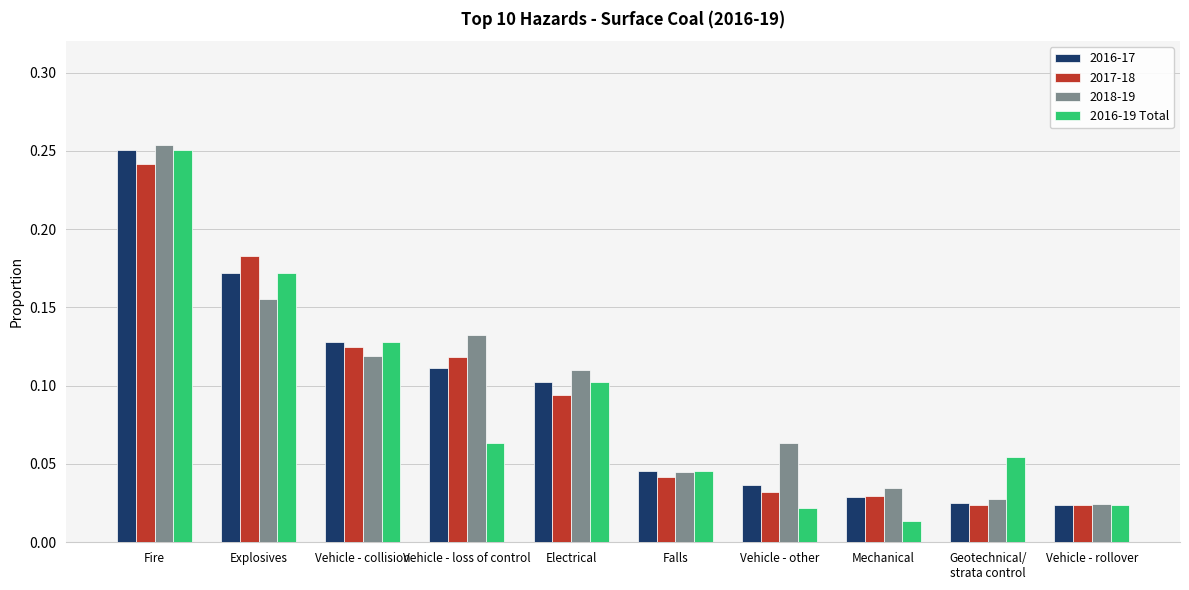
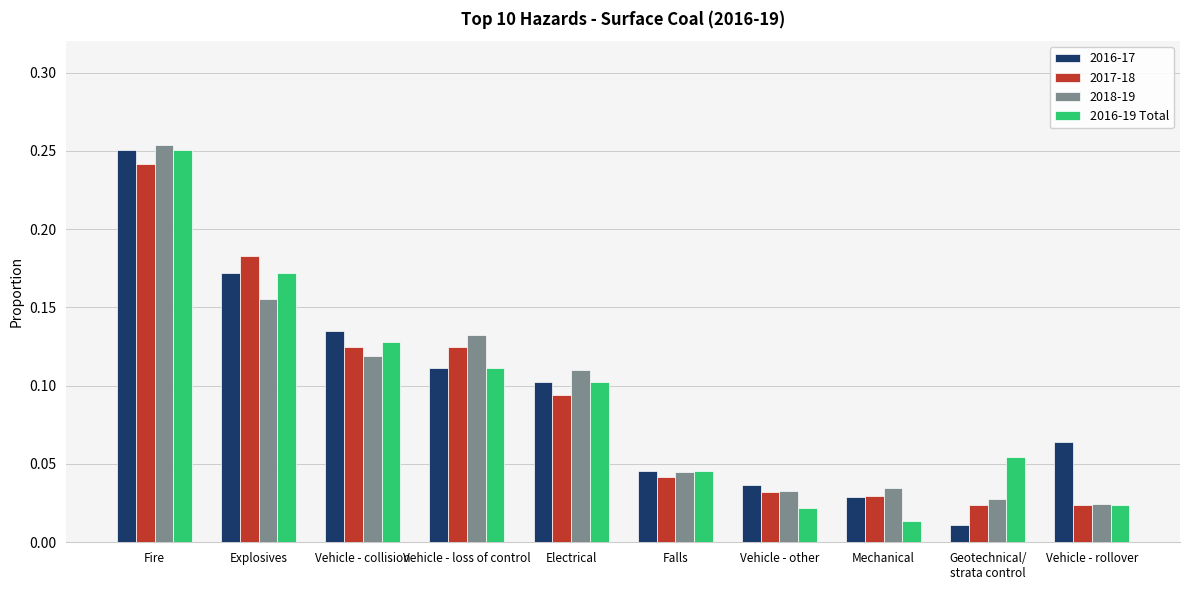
2016-17, Vehicle - collision: 0.128 -> 0.135
2017-18, Vehicle - loss of control: 0.118 -> 0.125
2016-19 Total, Vehicle - loss of control: 0.063 -> 0.111
2018-19, Vehicle - other: 0.063 -> 0.033
2016-17, Geotechnical/ strata control: 0.025 -> 0.011
2016-17, Vehicle - rollover: 0.024 -> 0.064
